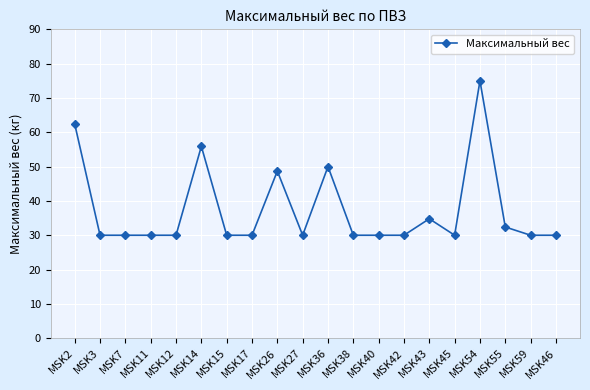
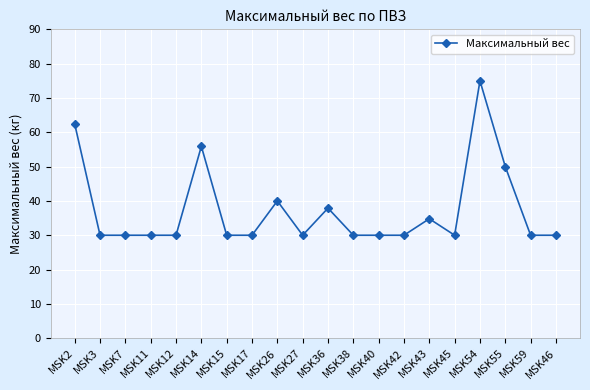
MSK26: 49 -> 40
MSK36: 50 -> 38
MSK55: 32 -> 50
